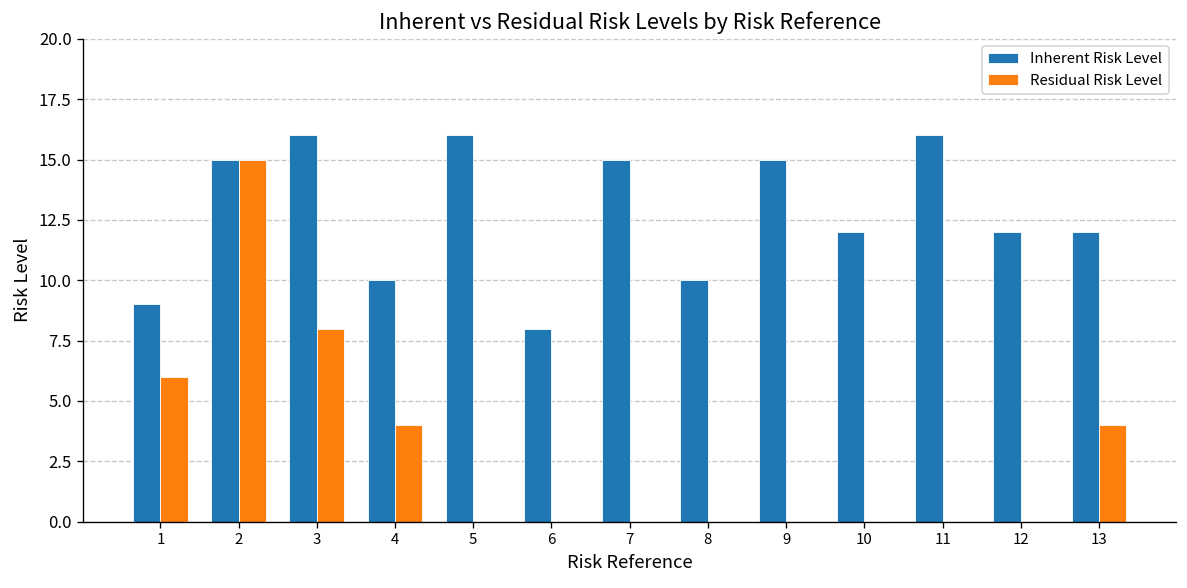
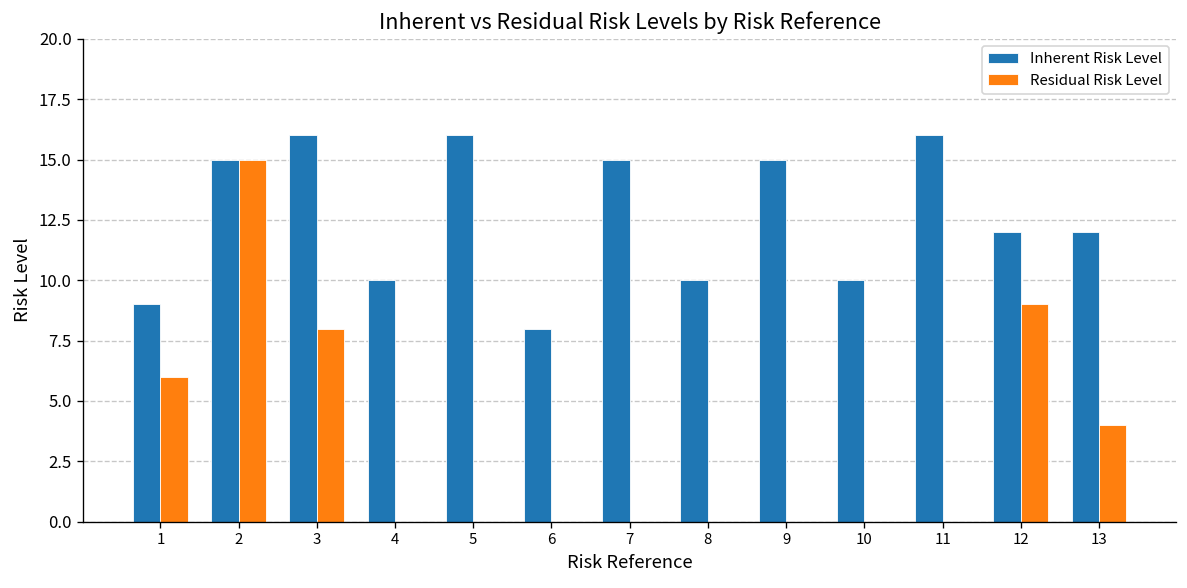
Residual Risk Level, 4: 4 -> 0
Inherent Risk Level, 10: 12 -> 10
Residual Risk Level, 12: 0 -> 9
